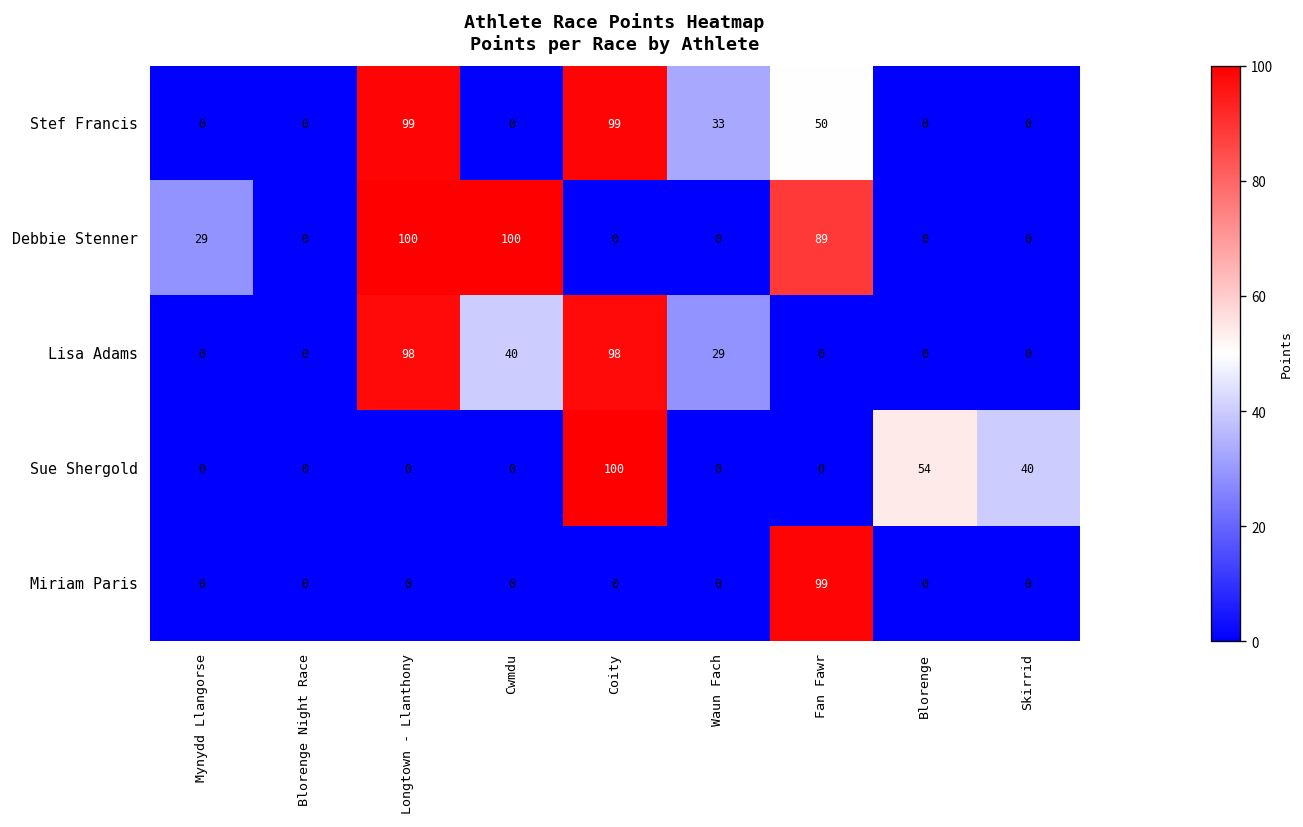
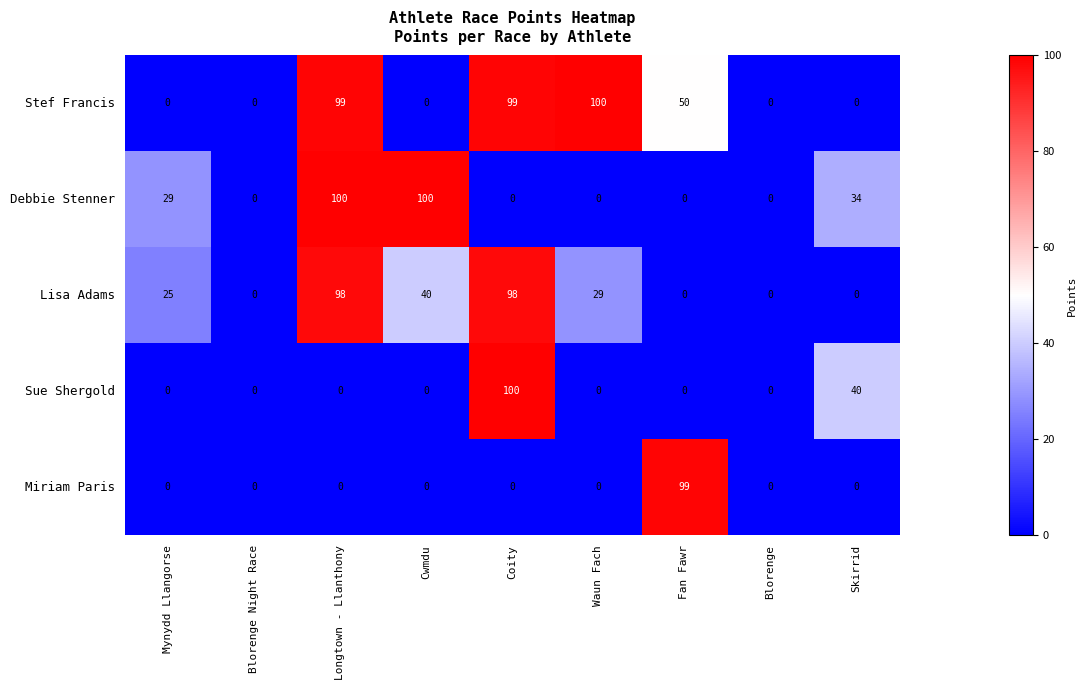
Stef Francis, Waun Fach: 33 -> 100
Debbie Stenner, Fan Fawr: 89 -> 0
Debbie Stenner, Skirrid: 0 -> 34
Lisa Adams, Mynydd Llangorse: 0 -> 25
Sue Shergold, Blorenge: 54 -> 0
